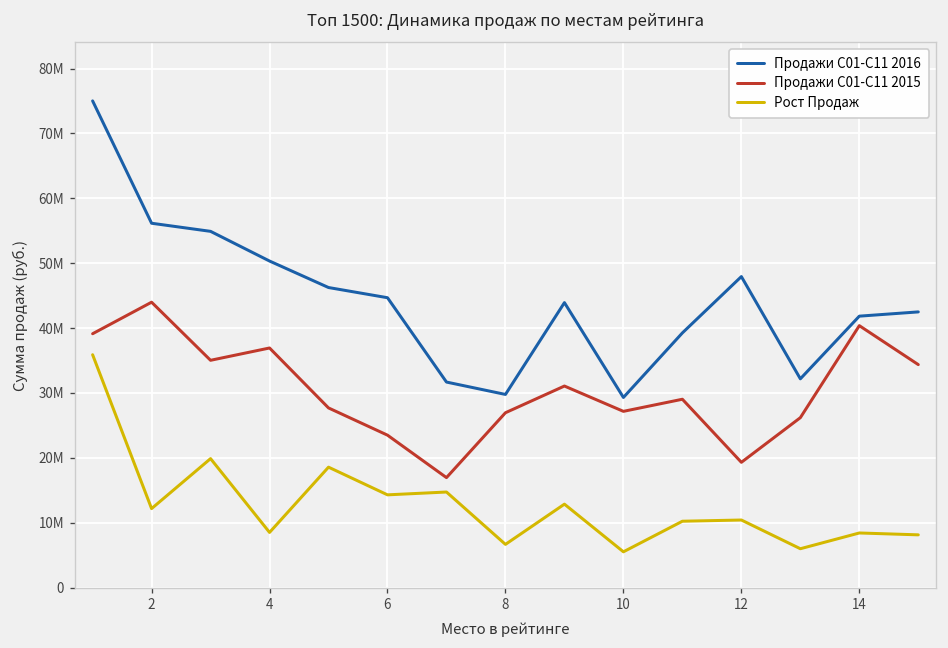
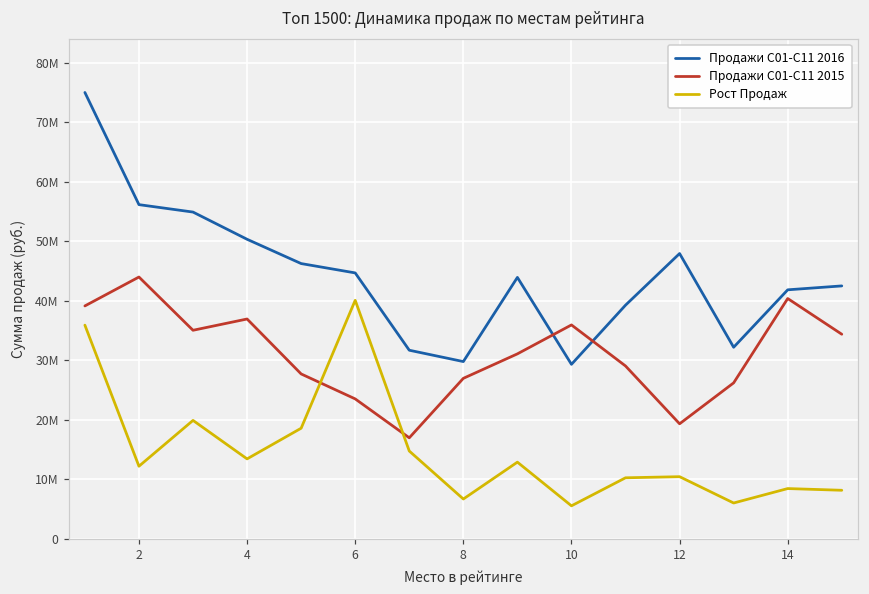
Рост Продаж, 4: 9000000 -> 13000000
Рост Продаж, 6: 14000000 -> 40000000
Продажи С01-C11 2015, 10: 27000000 -> 36000000
